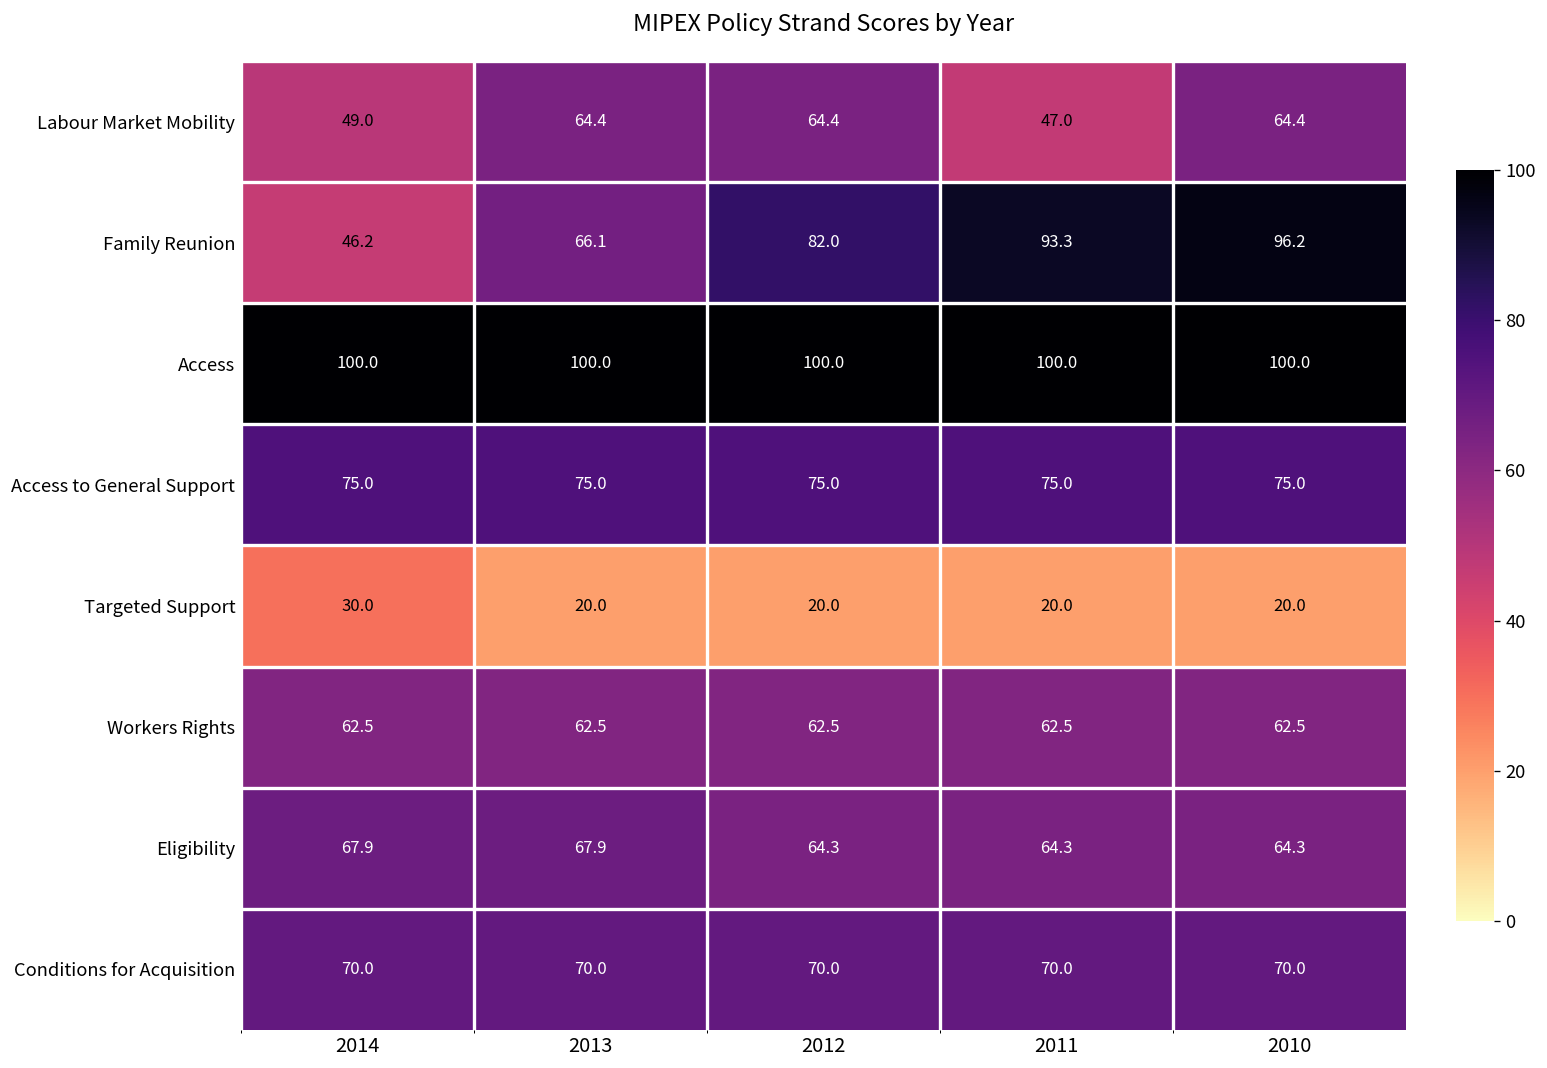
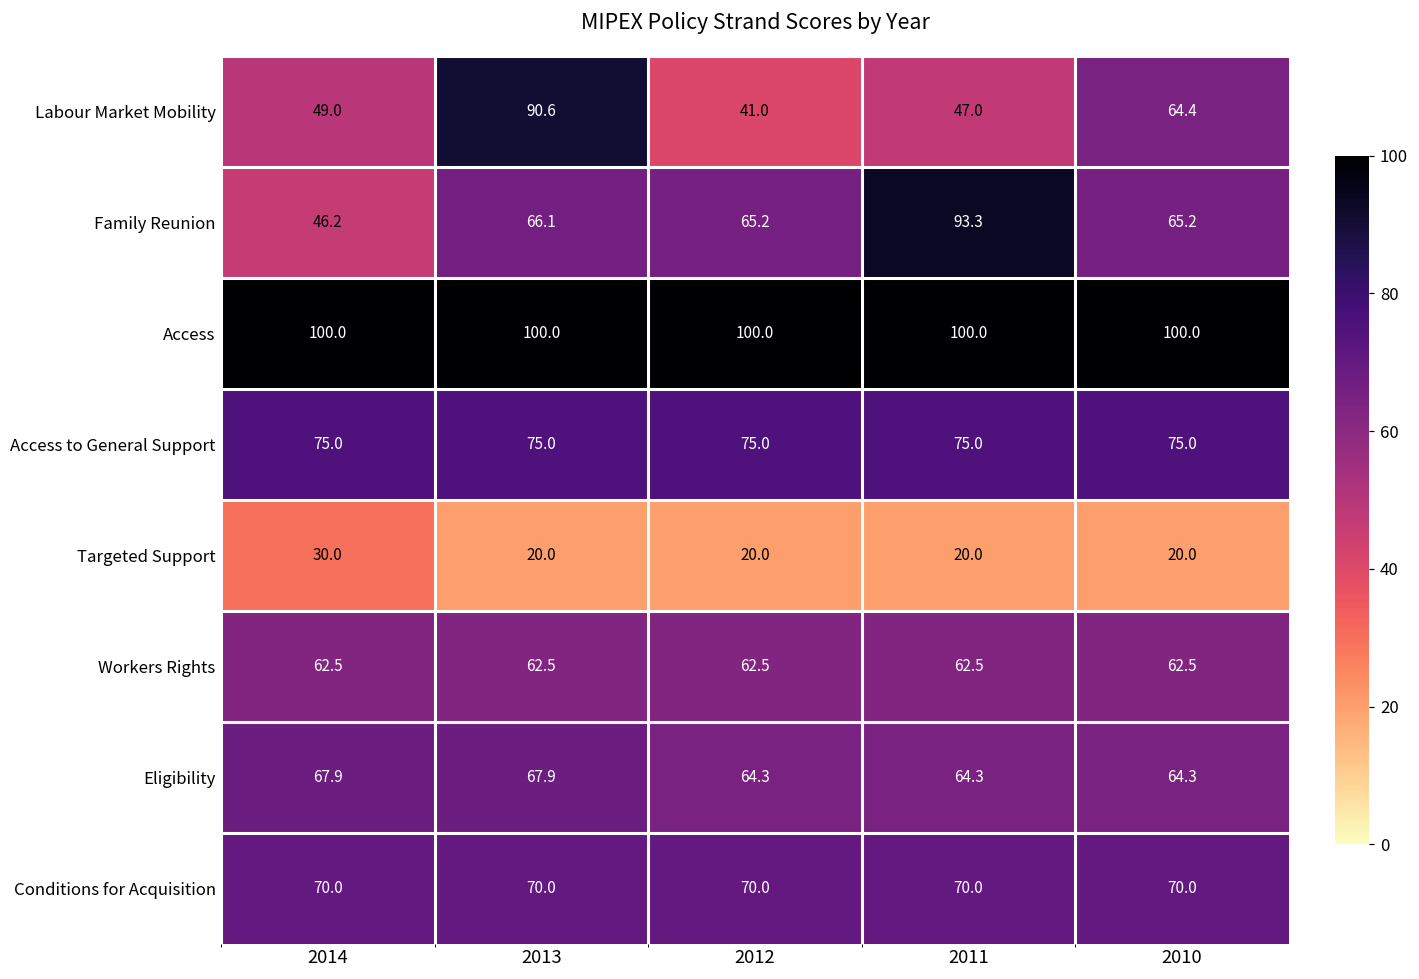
Labour Market Mobility, 2013: 64.4 -> 90.6
Labour Market Mobility, 2012: 64.4 -> 41.0
Family Reunion, 2012: 82.0 -> 65.2
Family Reunion, 2010: 96.2 -> 65.2
